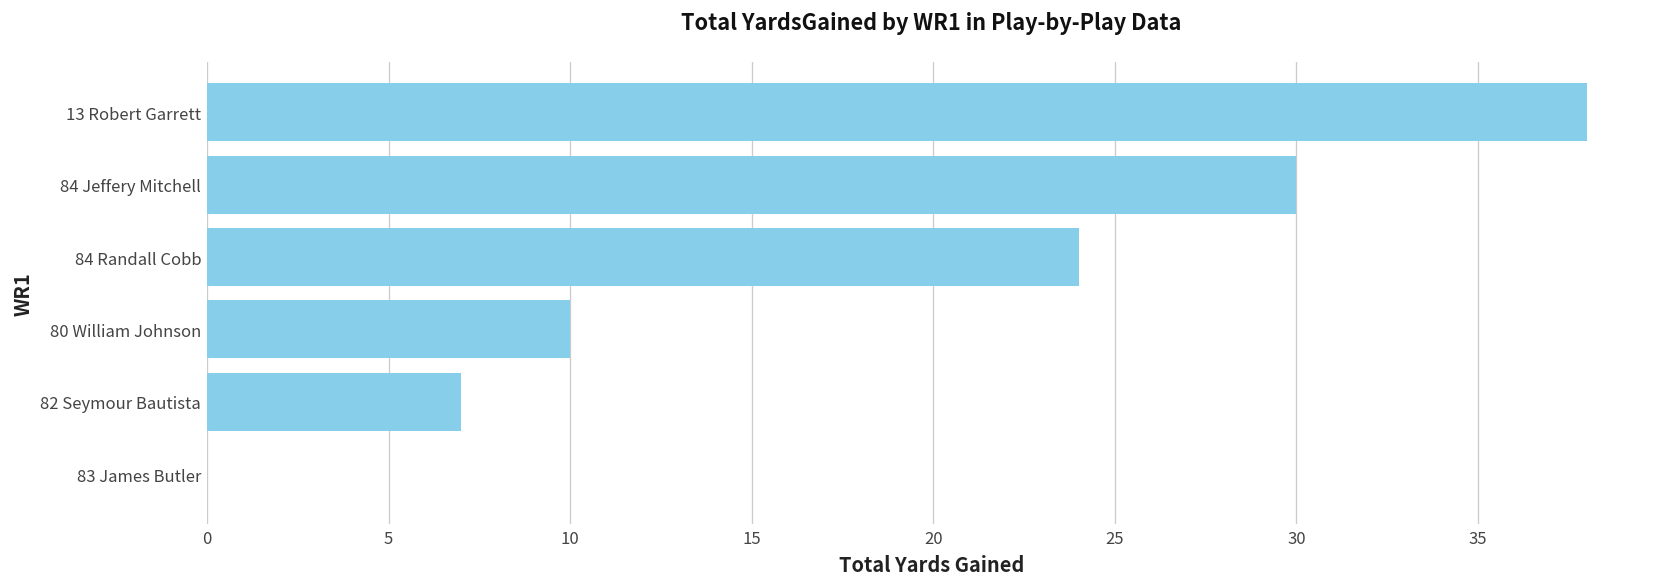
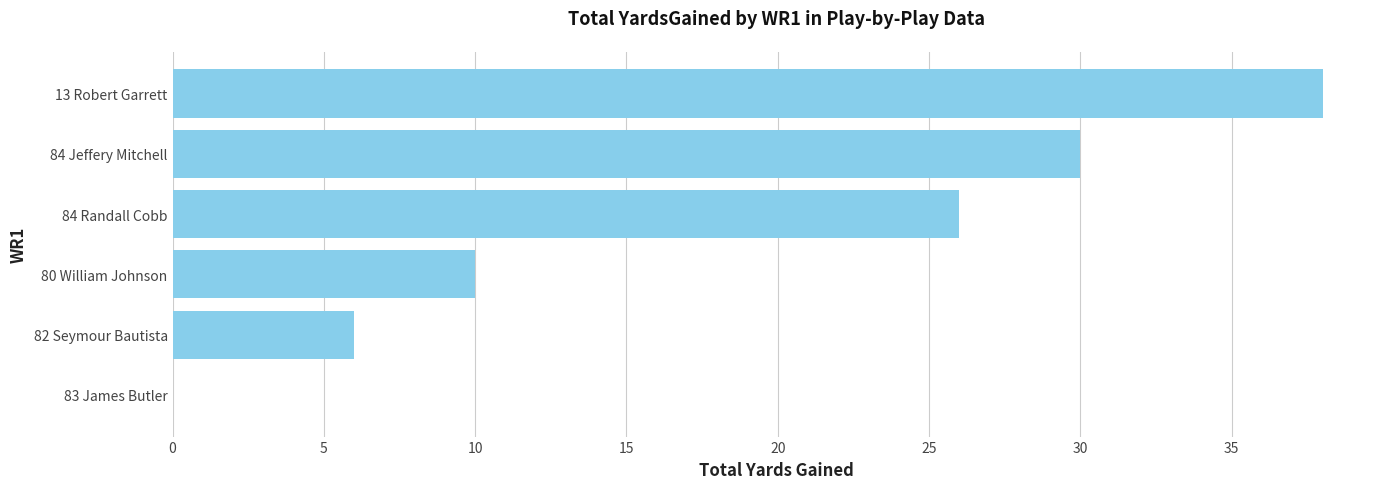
84 Randall Cobb: 24 -> 26
82 Seymour Bautista: 7 -> 6
